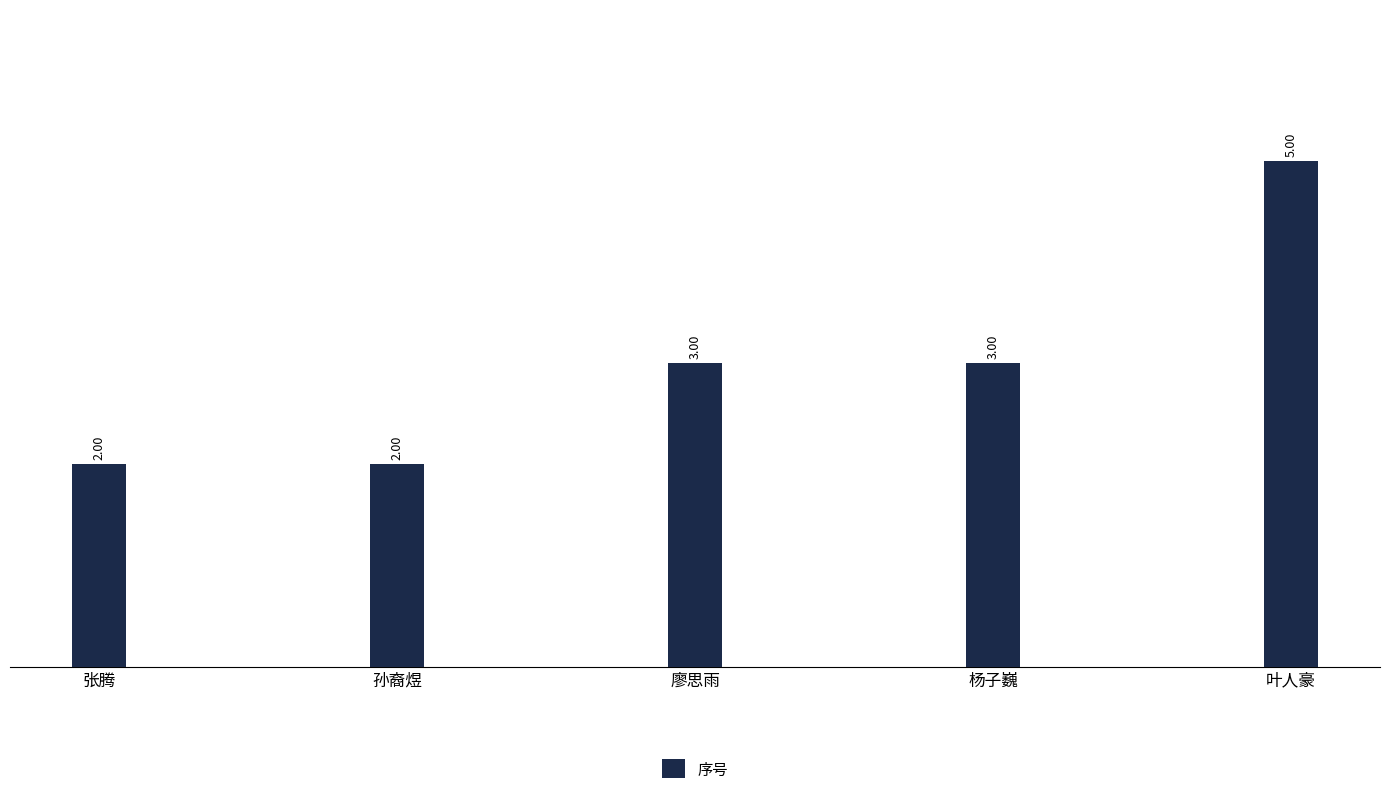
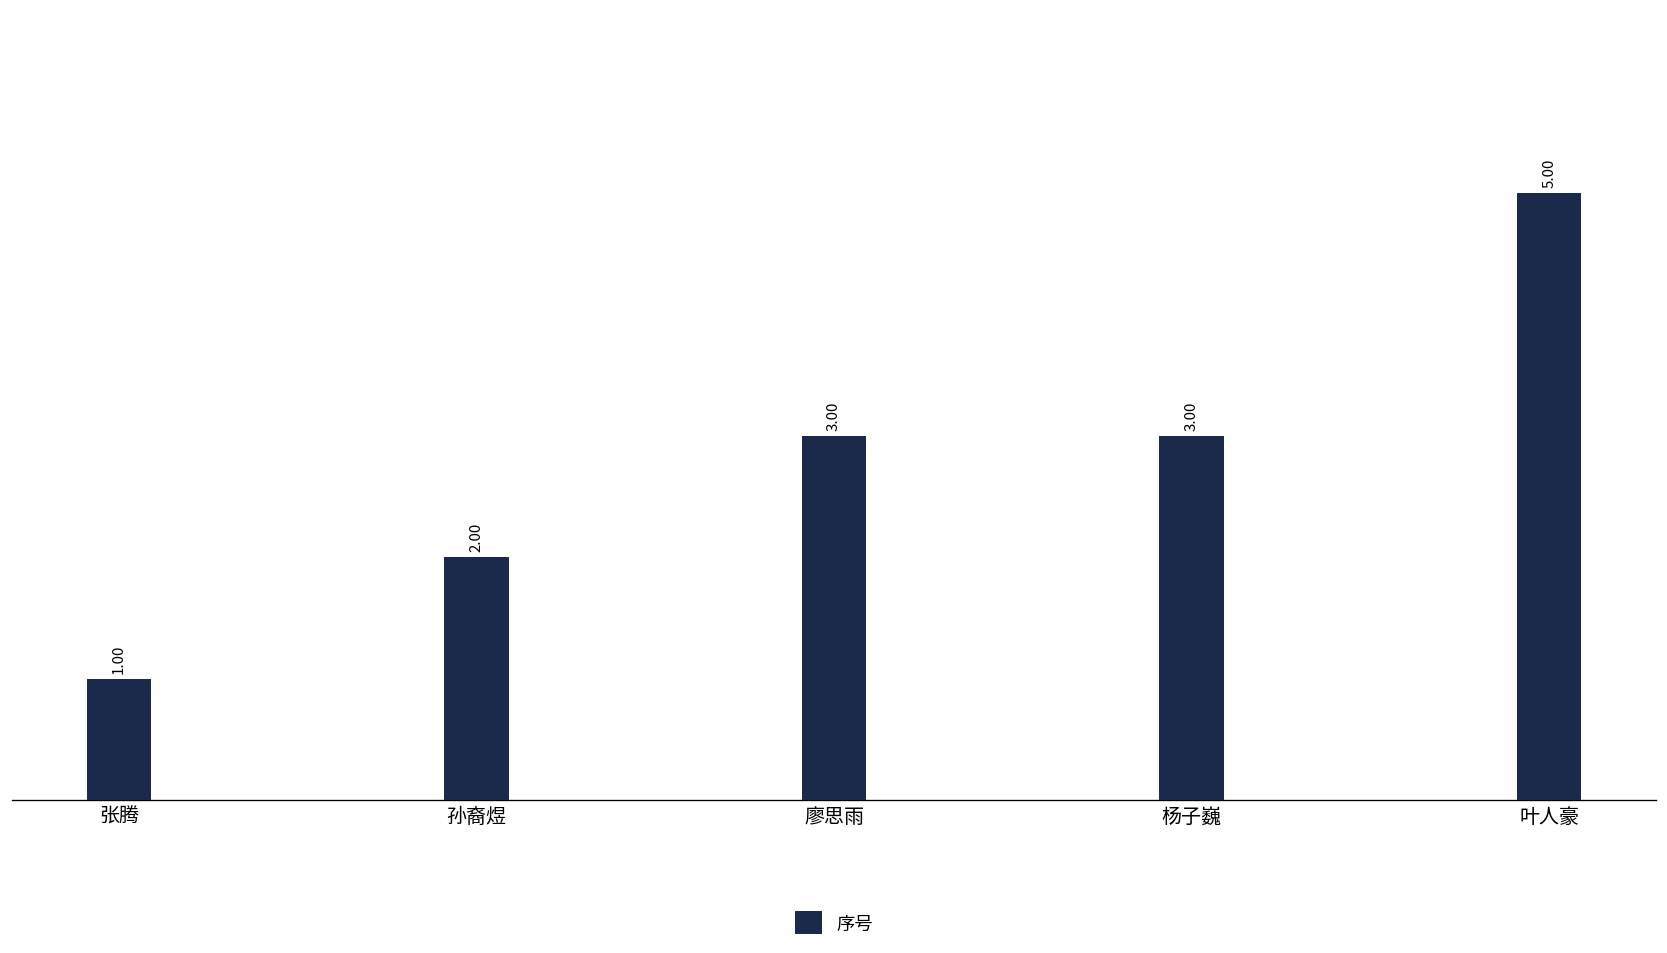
张腾: 2.00 -> 1.00
